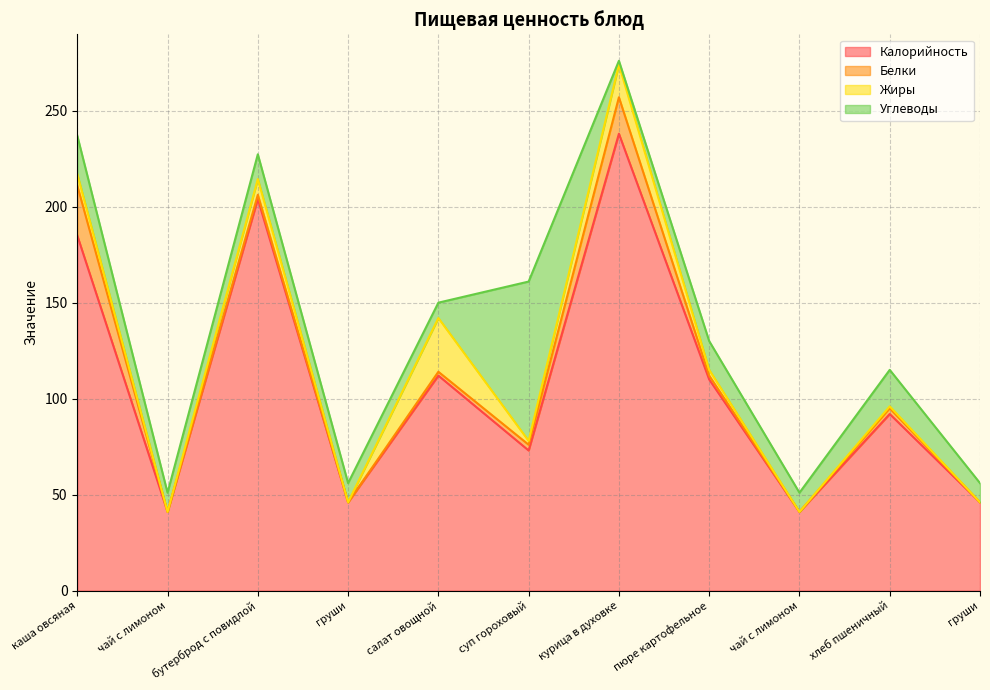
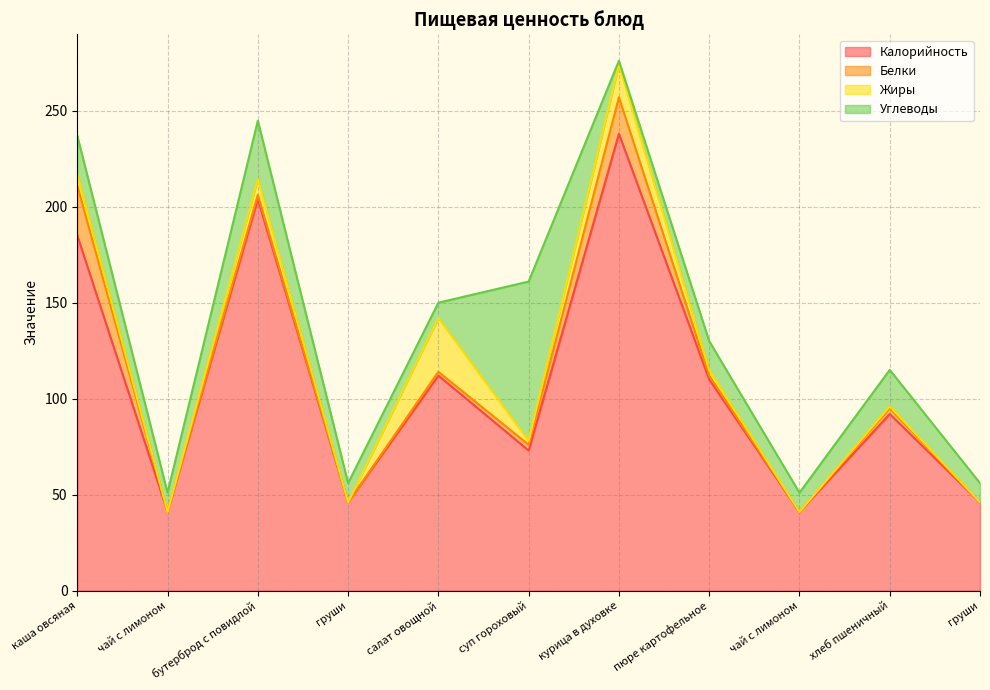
Углеводы, бутерброд с повидлой: 13 -> 30
